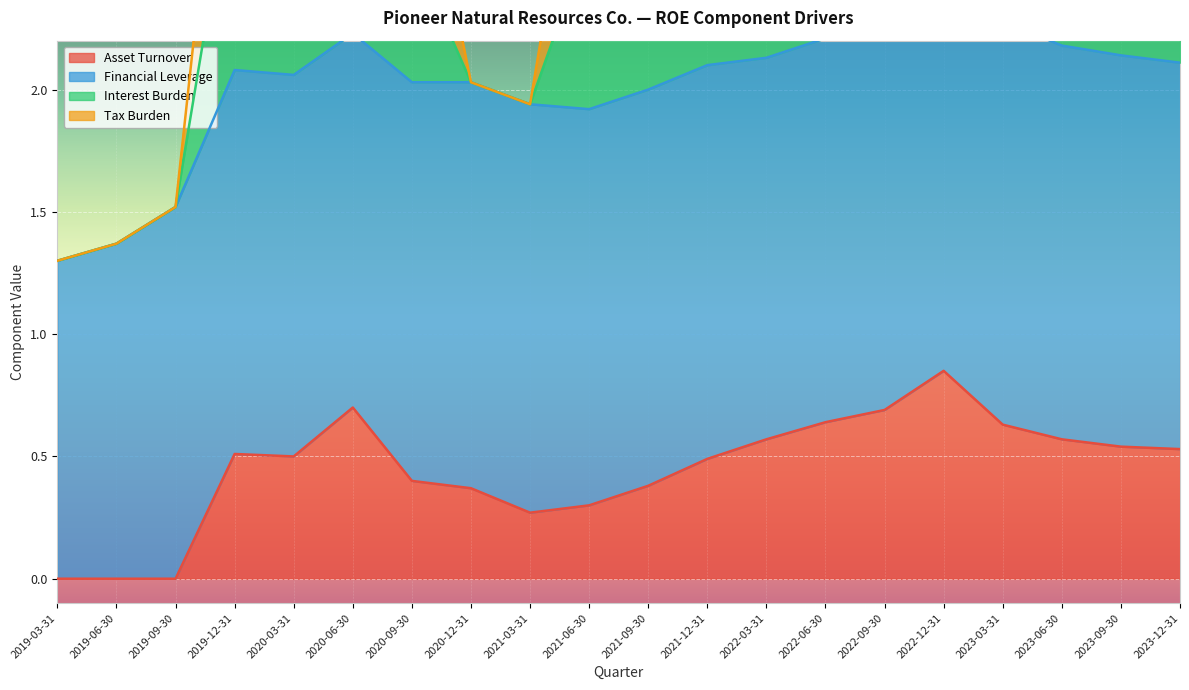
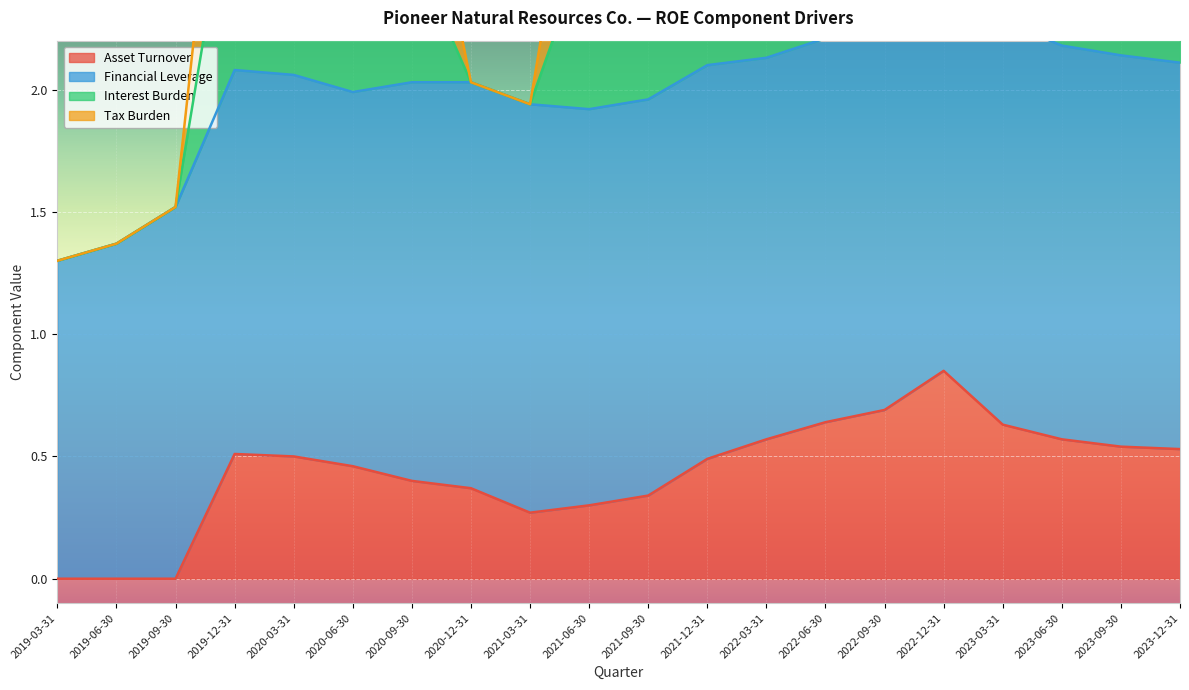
Asset Turnover, 2020-06-30: 0.70 -> 0.46
Asset Turnover, 2021-09-30: 0.38 -> 0.34
